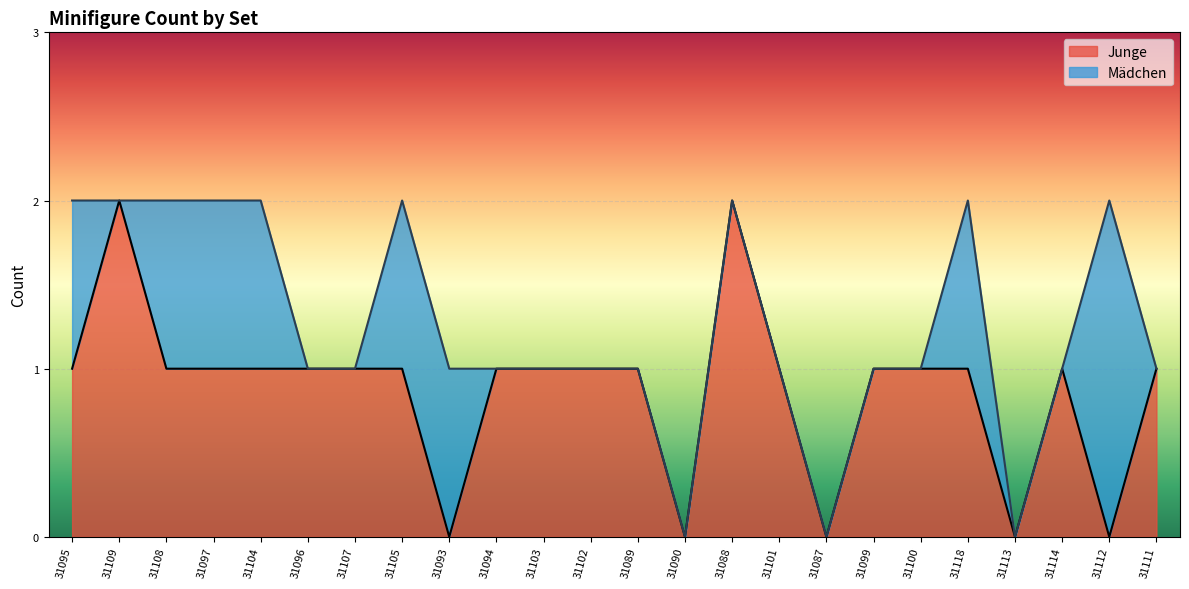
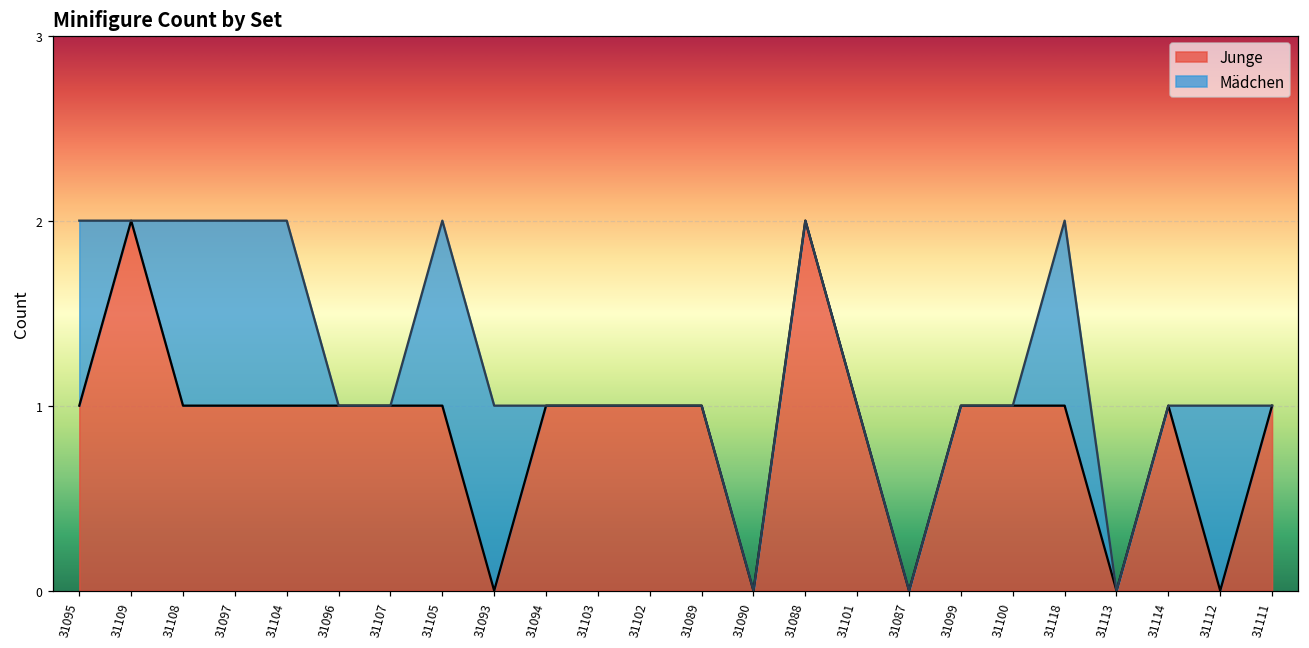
Mädchen, 31112: 2 -> 1
